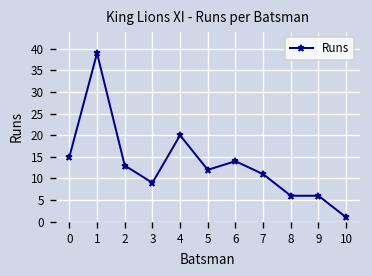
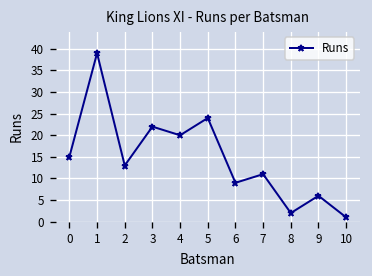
3: 9 -> 22
5: 12 -> 24
6: 14 -> 9
8: 6 -> 2
